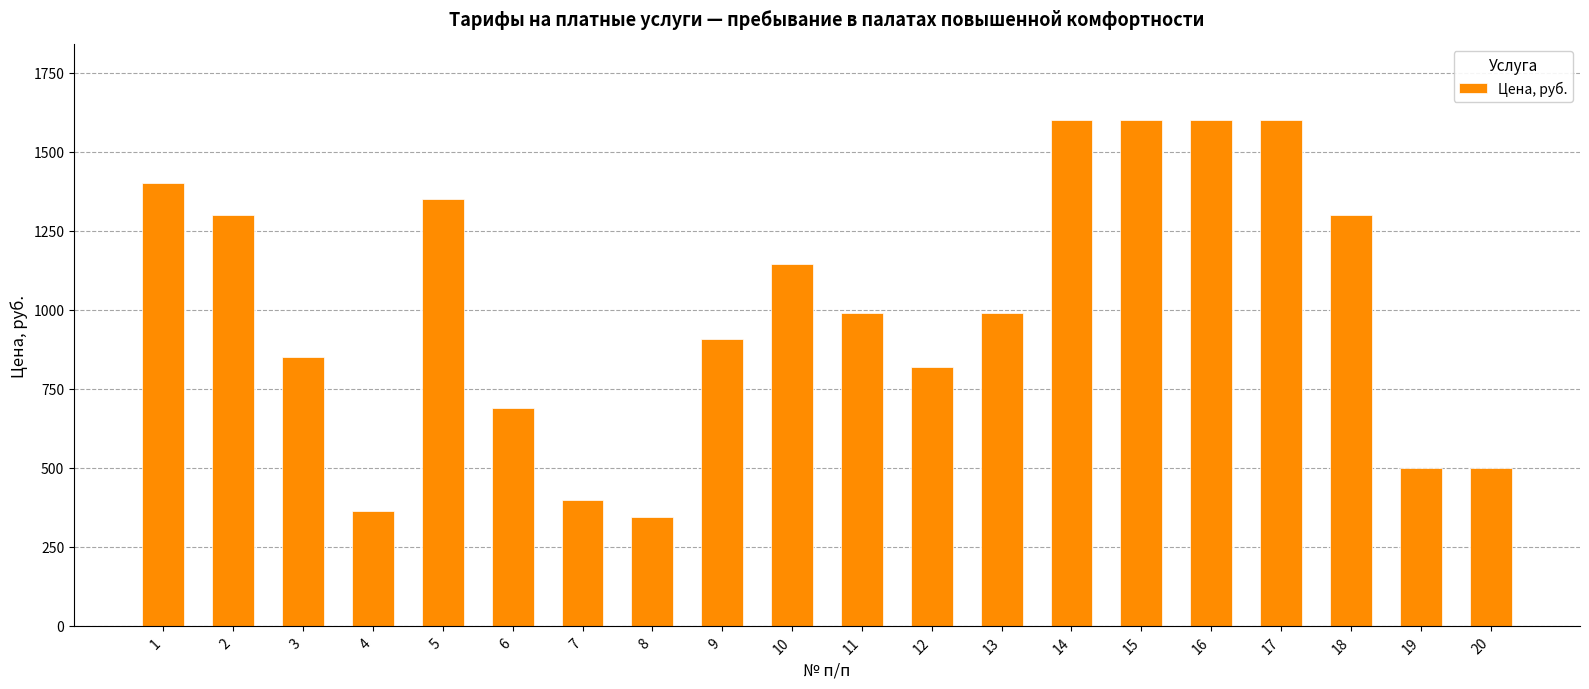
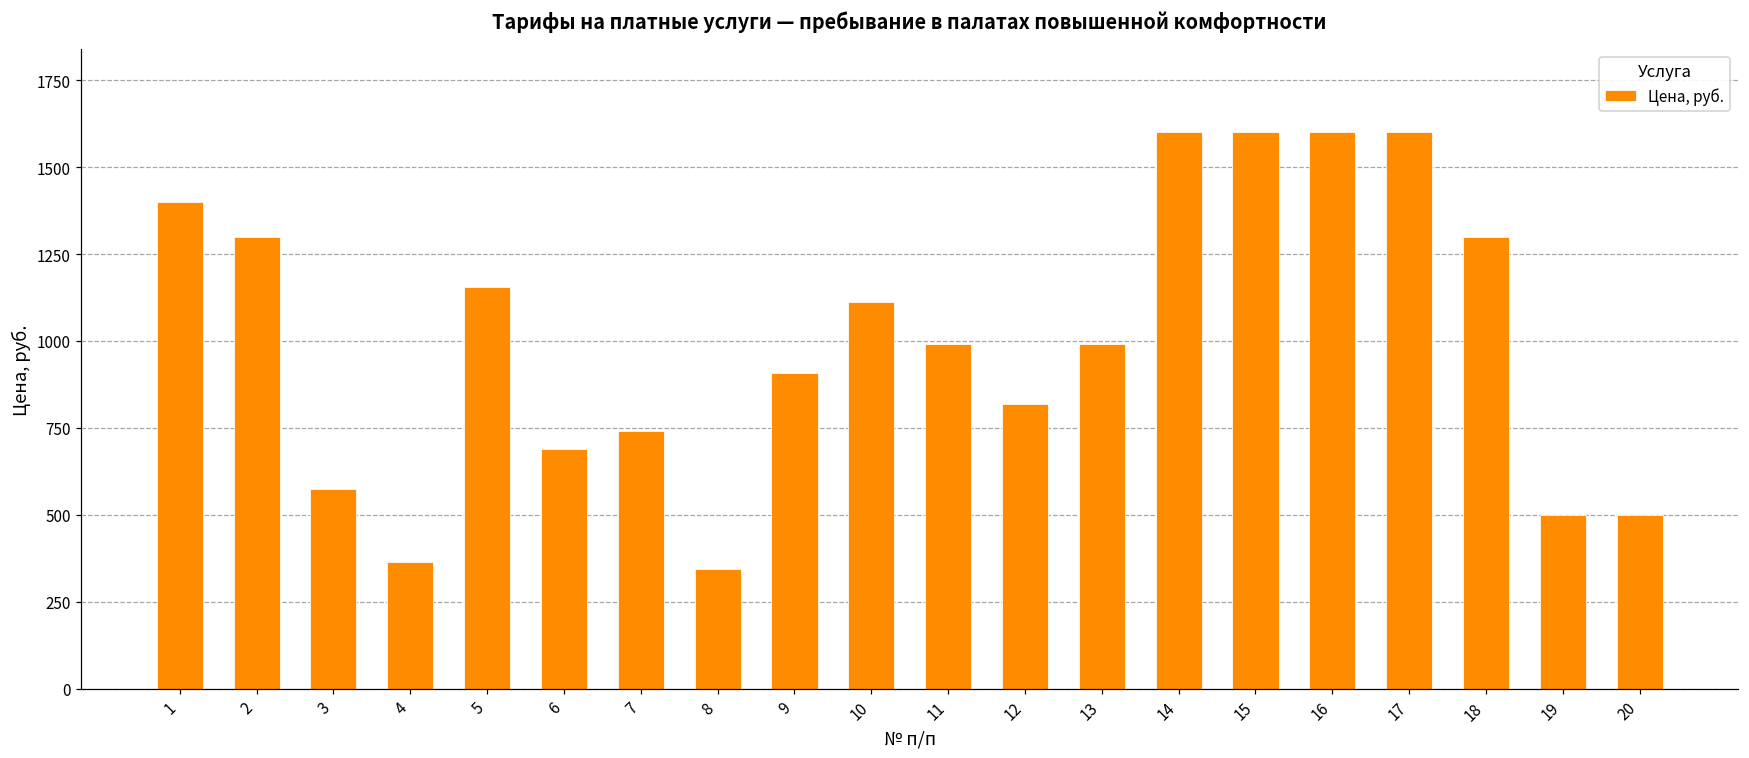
3: 850 -> 580
5: 1350 -> 1160
7: 400 -> 740
10: 1150 -> 1110
